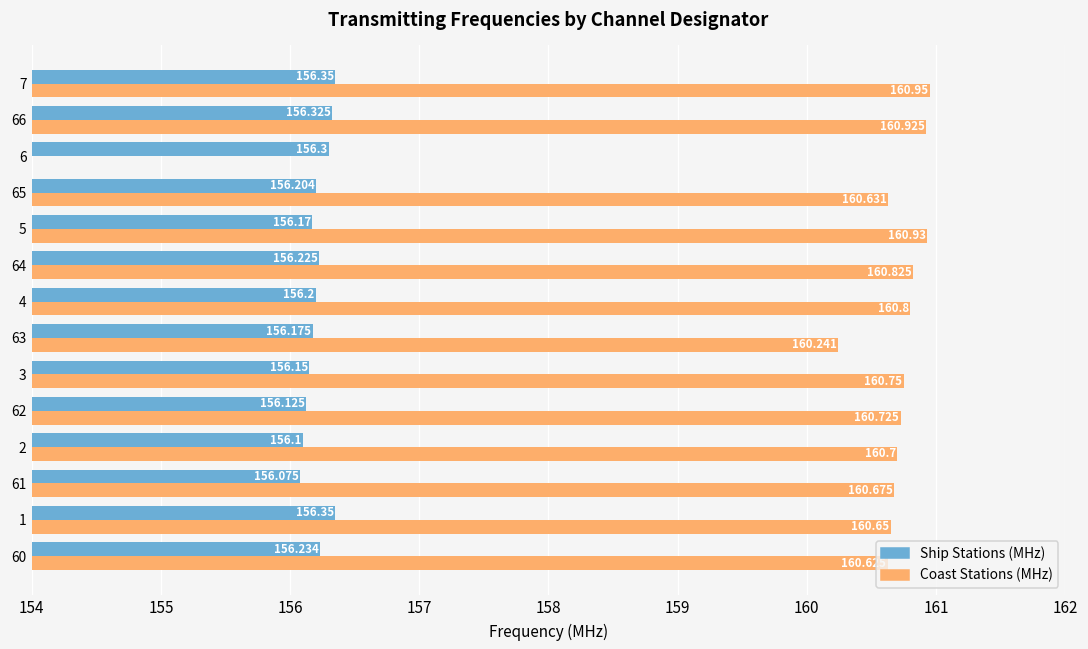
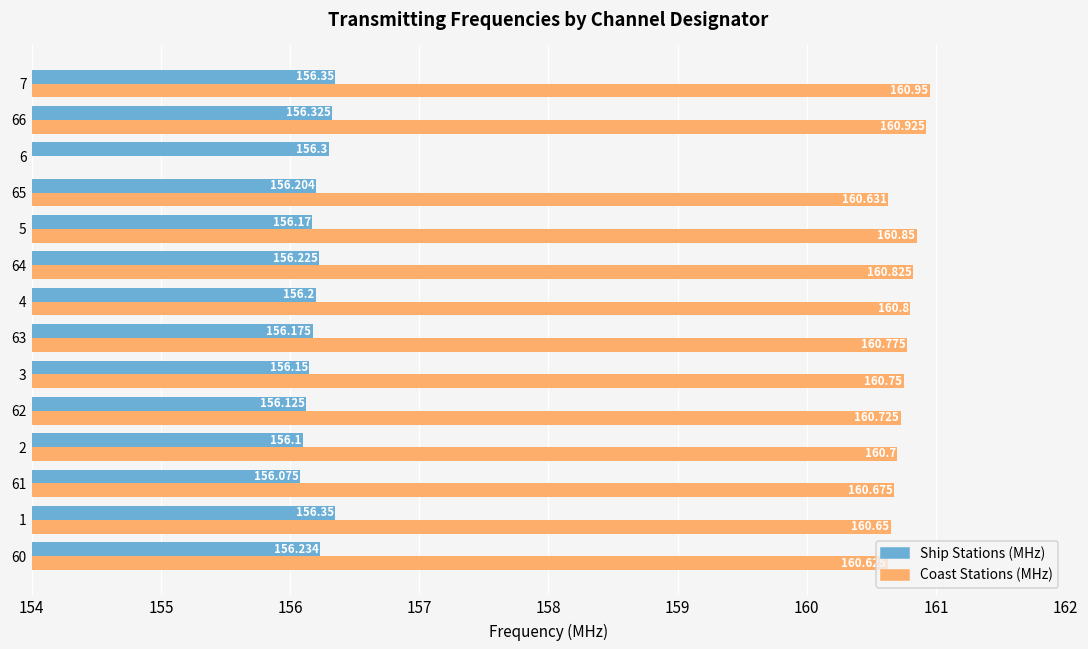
Coast Stations (MHz), 5: 160.93 -> 160.85
Coast Stations (MHz), 63: 160.241 -> 160.775
